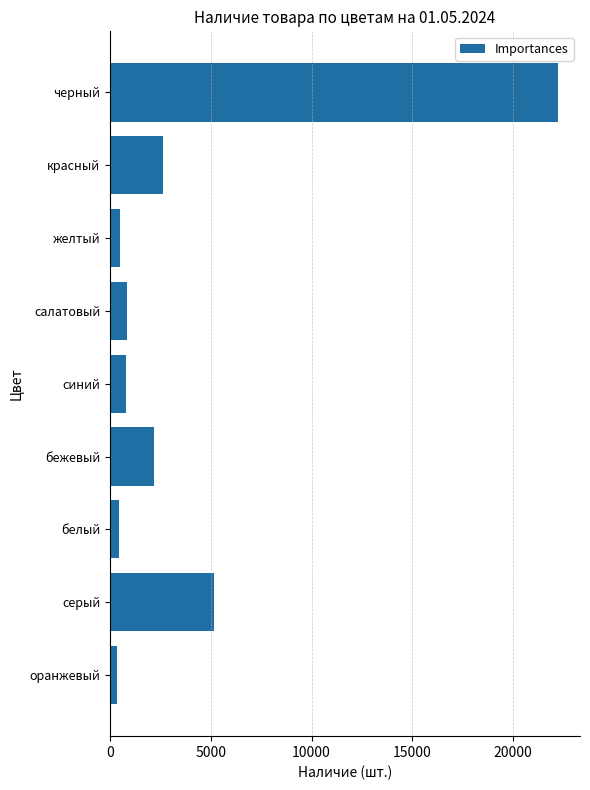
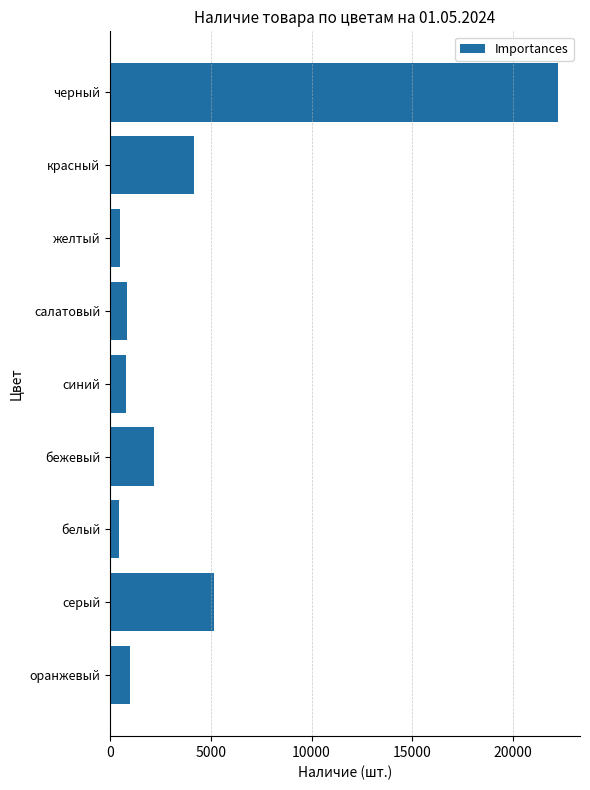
красный: 2600 -> 4100
оранжевый: 400 -> 1000
